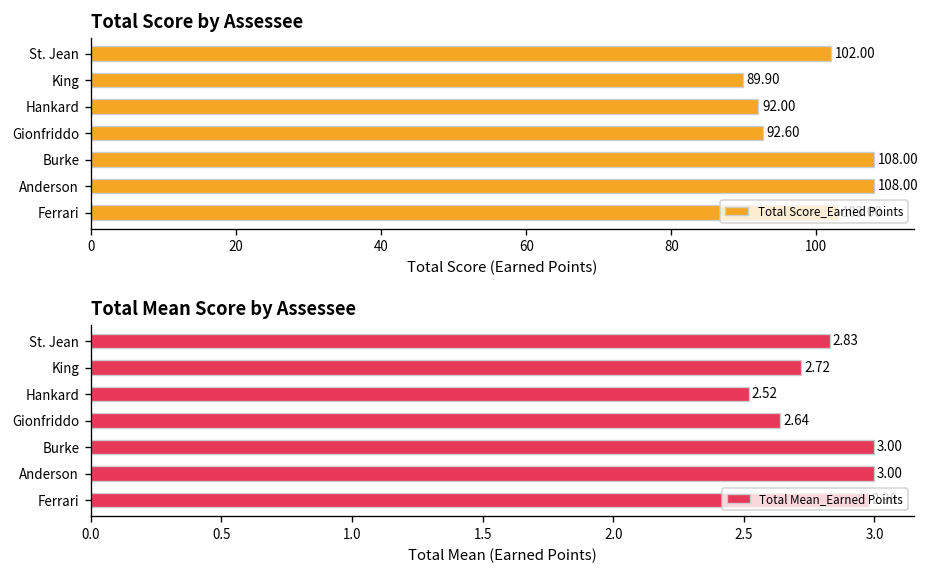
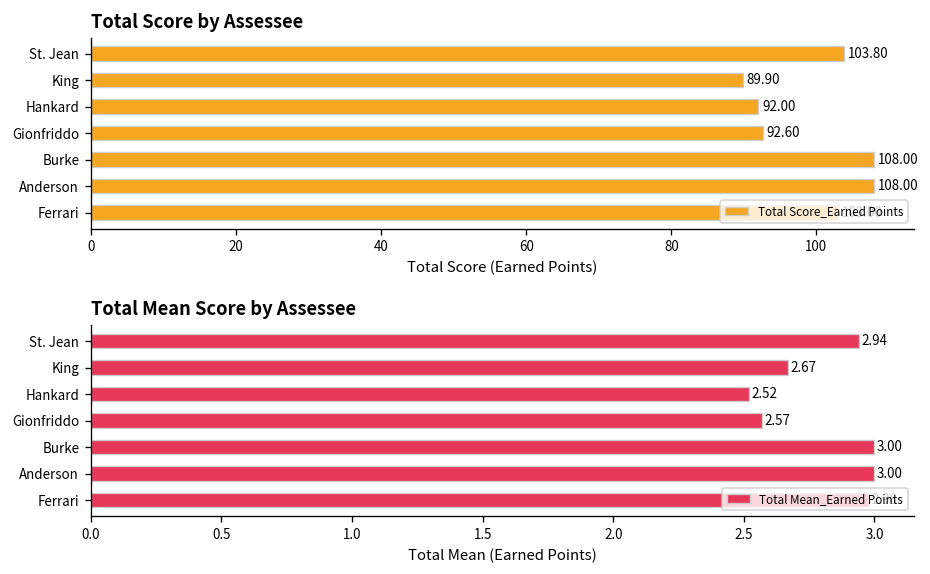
Total Score by Assessee, St. Jean: 102.00 -> 103.80
Total Mean Score by Assessee, St. Jean: 2.83 -> 2.94
Total Mean Score by Assessee, King: 2.72 -> 2.67
Total Mean Score by Assessee, Gionfriddo: 2.64 -> 2.57
